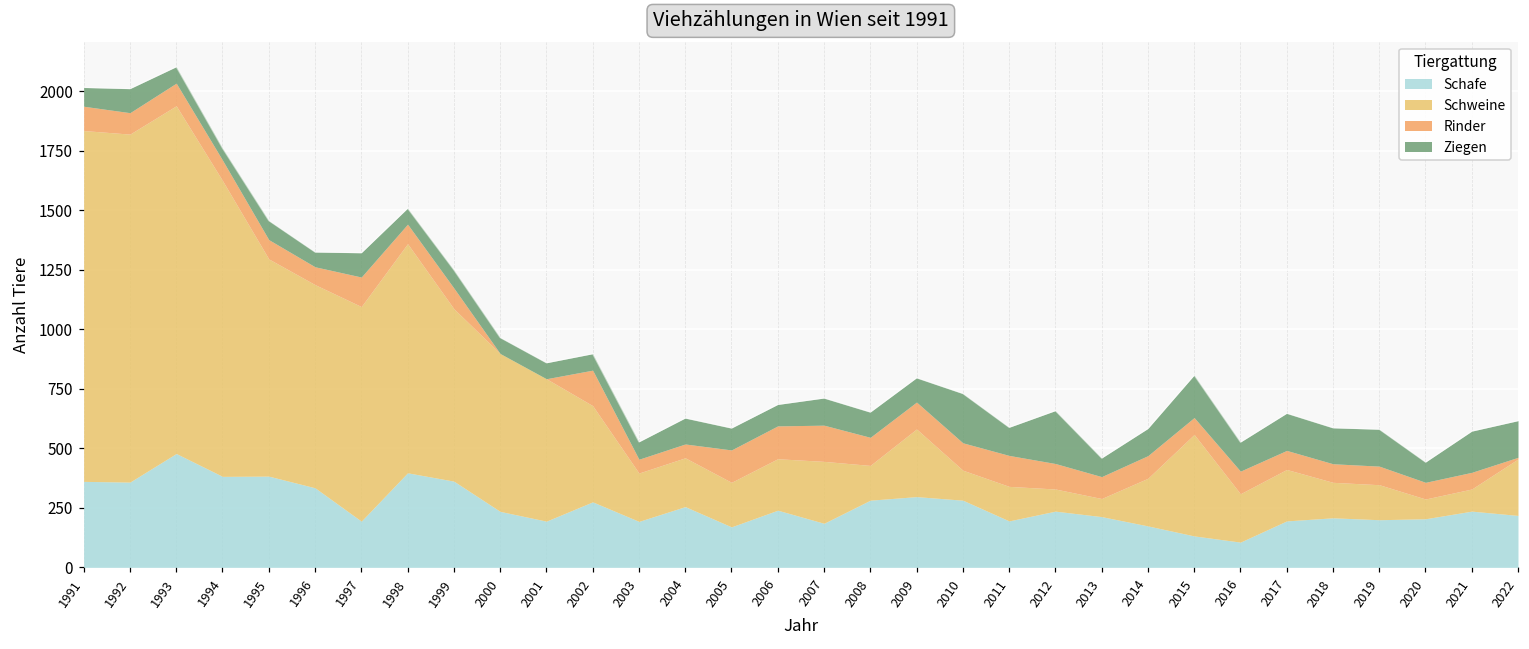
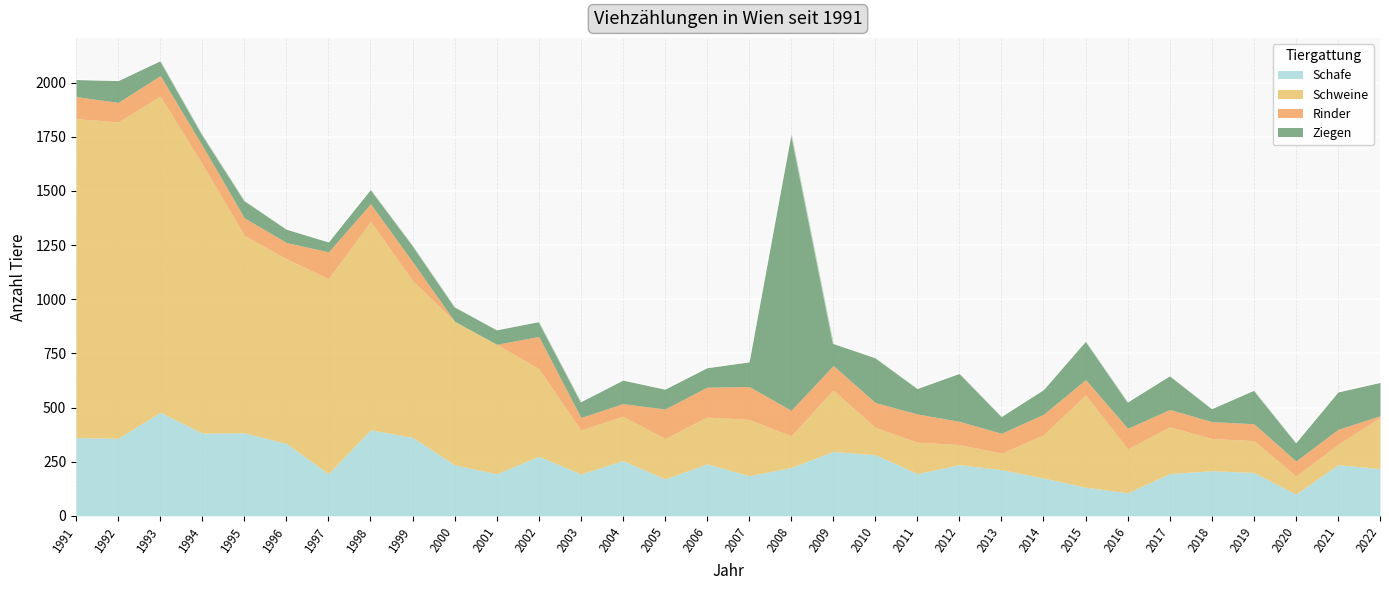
Ziegen, 1997: 100 -> 50
Schafe, 2008: 280 -> 220
Ziegen, 2008: 110 -> 1280
Ziegen, 2018: 150 -> 60
Schafe, 2020: 200 -> 100
